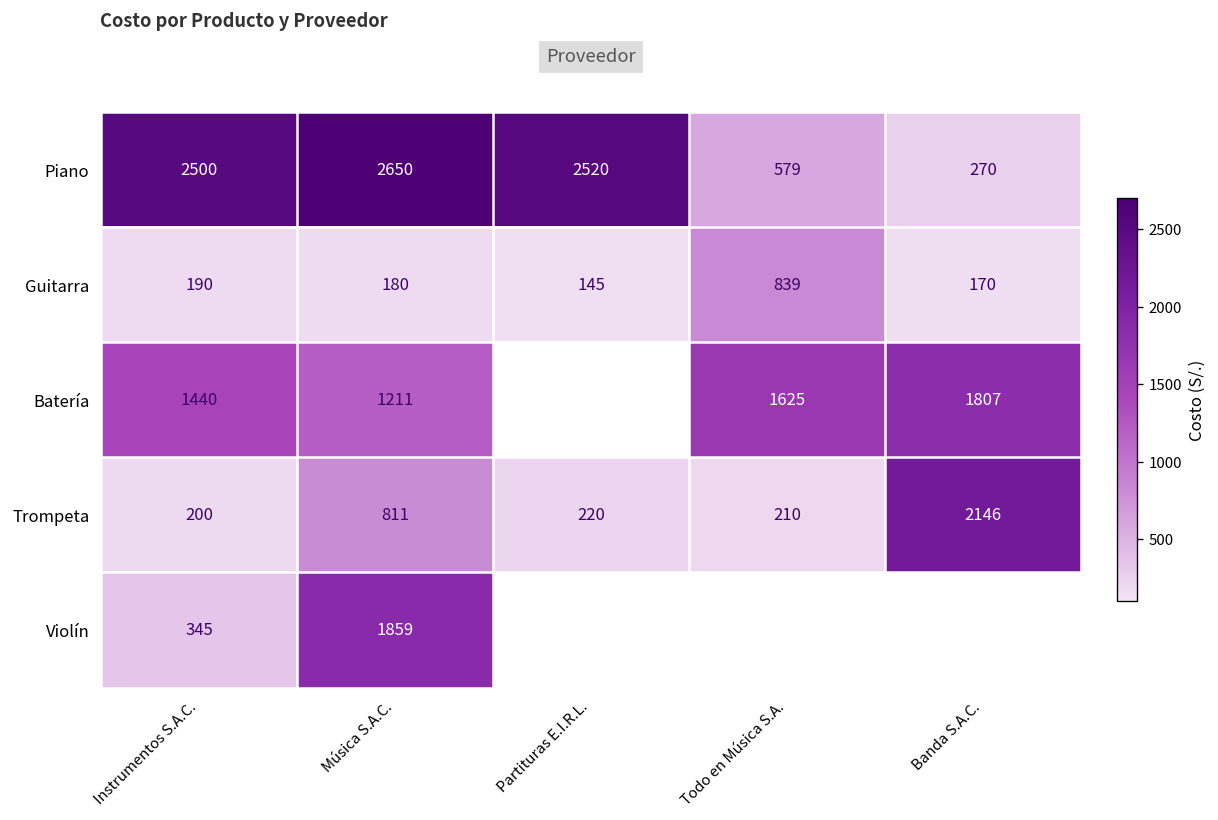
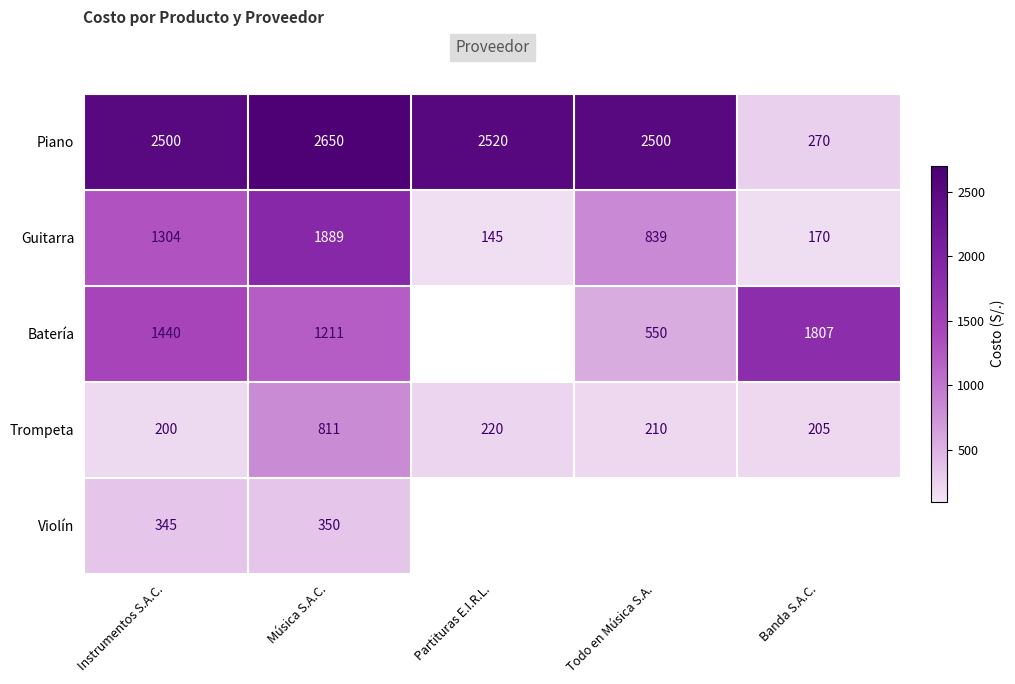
Piano, Todo en Música S.A.: 579 -> 2500
Guitarra, Instrumentos S.A.C.: 190 -> 1304
Guitarra, Música S.A.C.: 180 -> 1889
Batería, Todo en Música S.A.: 1625 -> 550
Trompeta, Banda S.A.C.: 2146 -> 205
Violín, Música S.A.C.: 1859 -> 350
